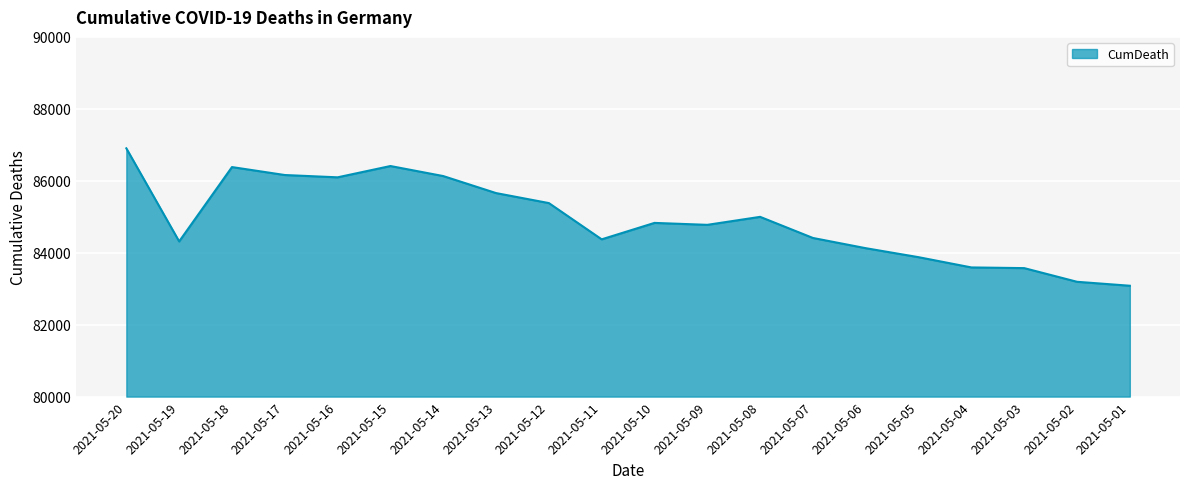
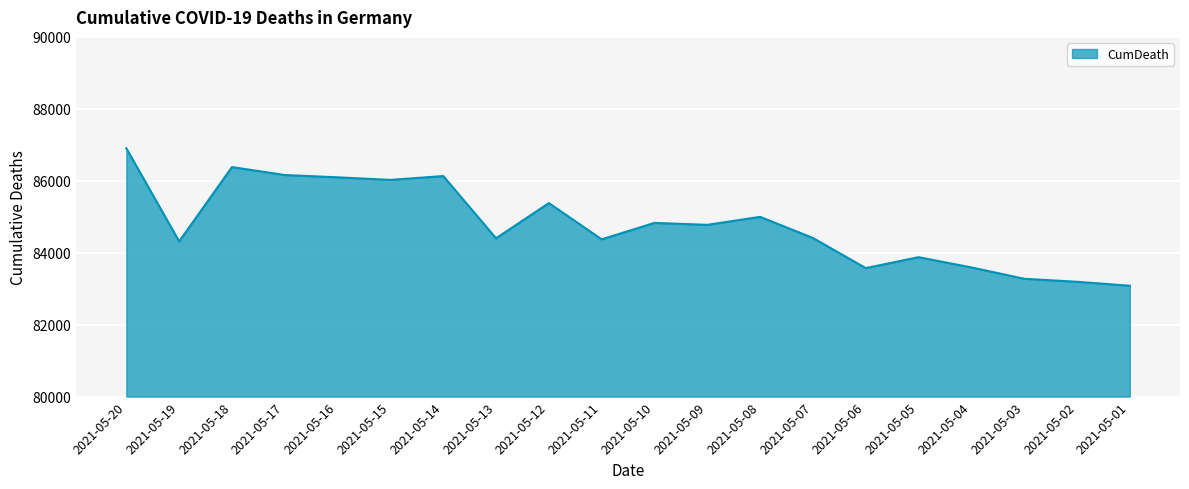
2021-05-15: 86400 -> 86000
2021-05-13: 85700 -> 84400
2021-05-06: 84100 -> 83600
2021-05-03: 83600 -> 83300
